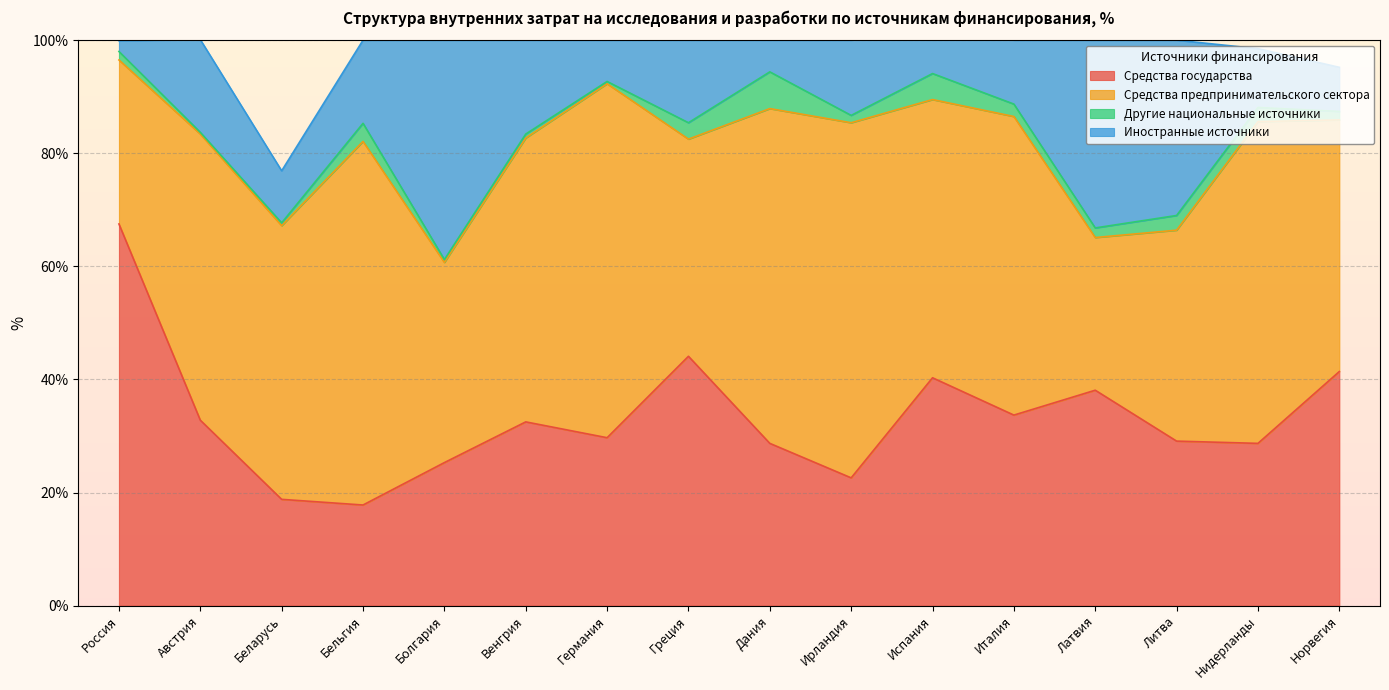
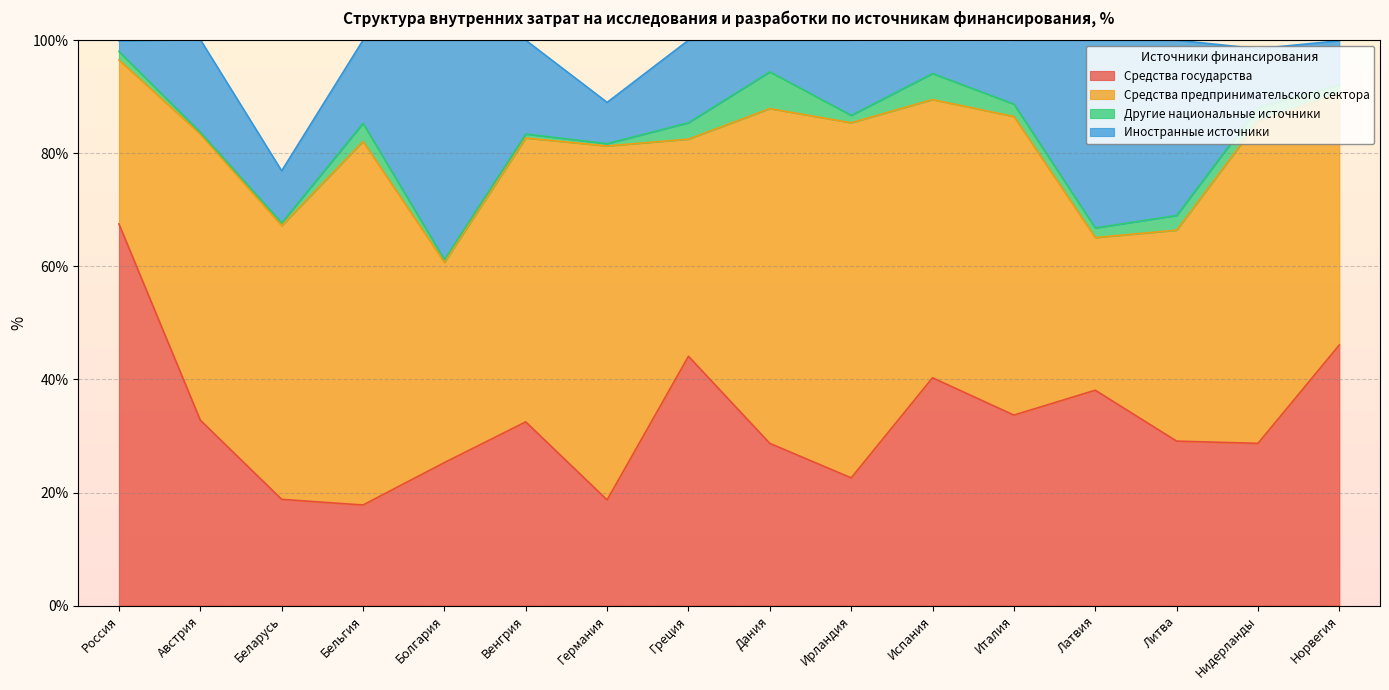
Средства государства, Германия: 30% -> 19%
Средства государства, Норвегия: 41% -> 46%
